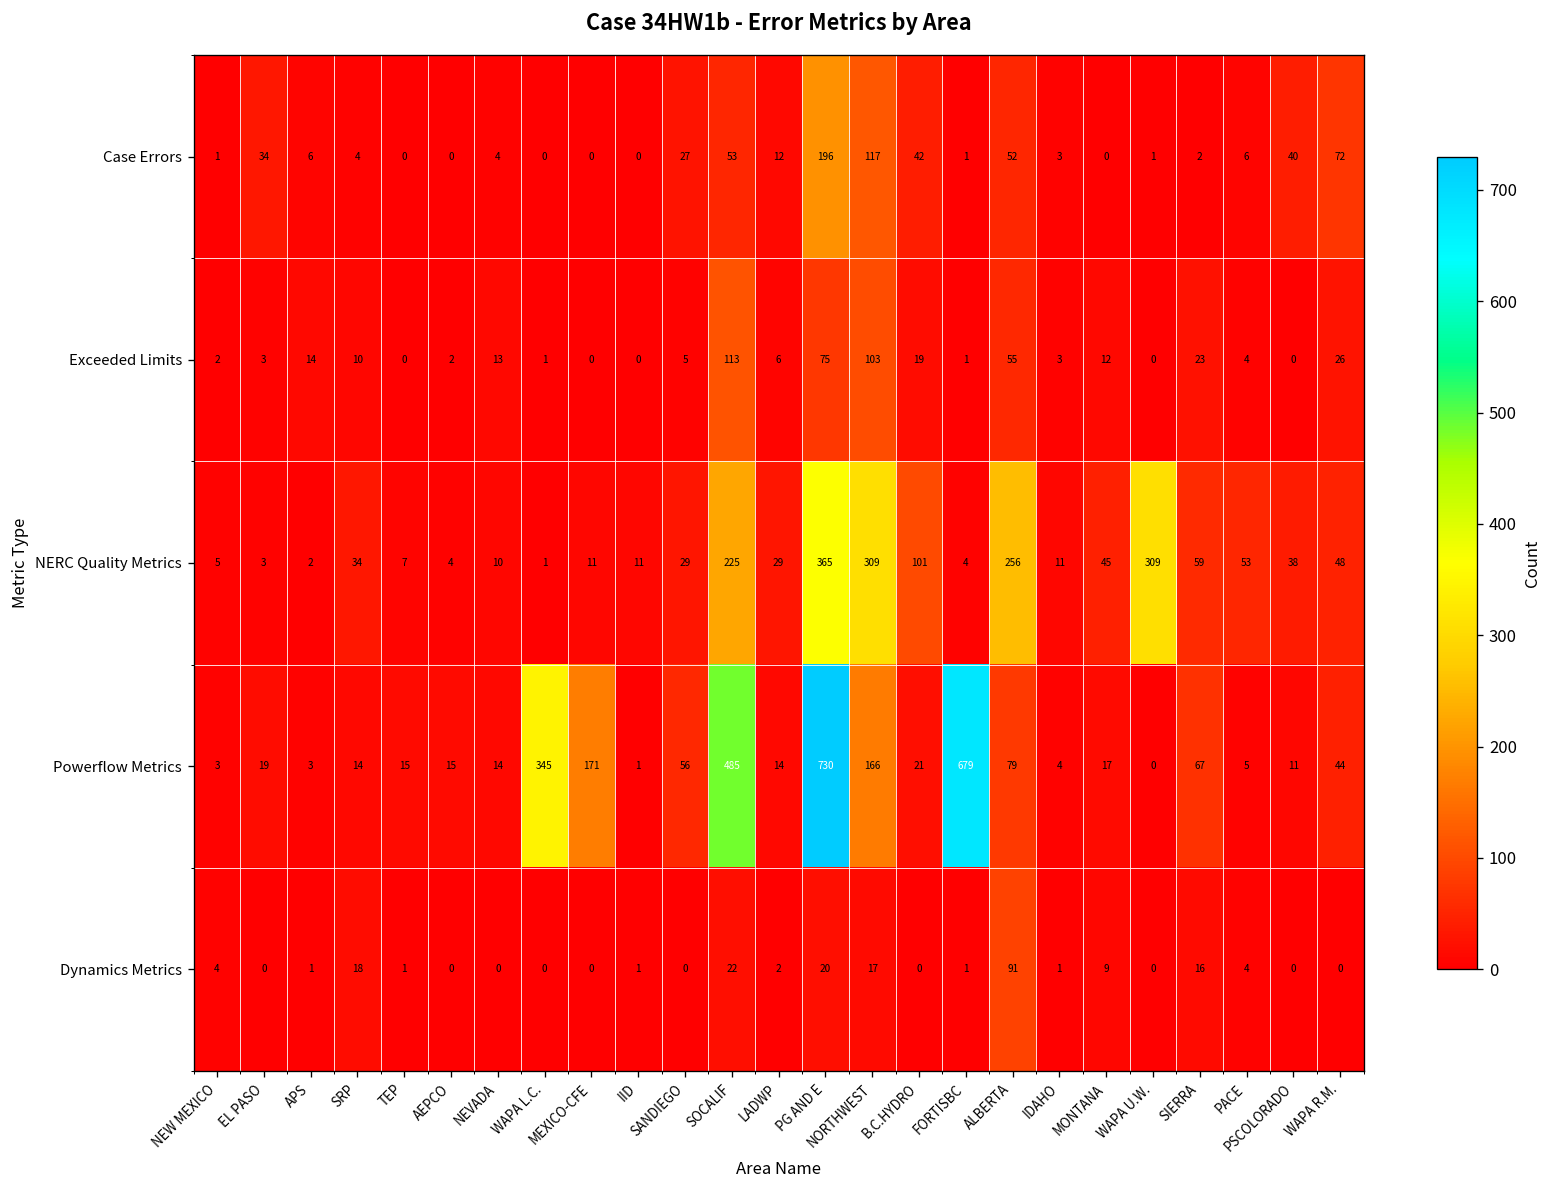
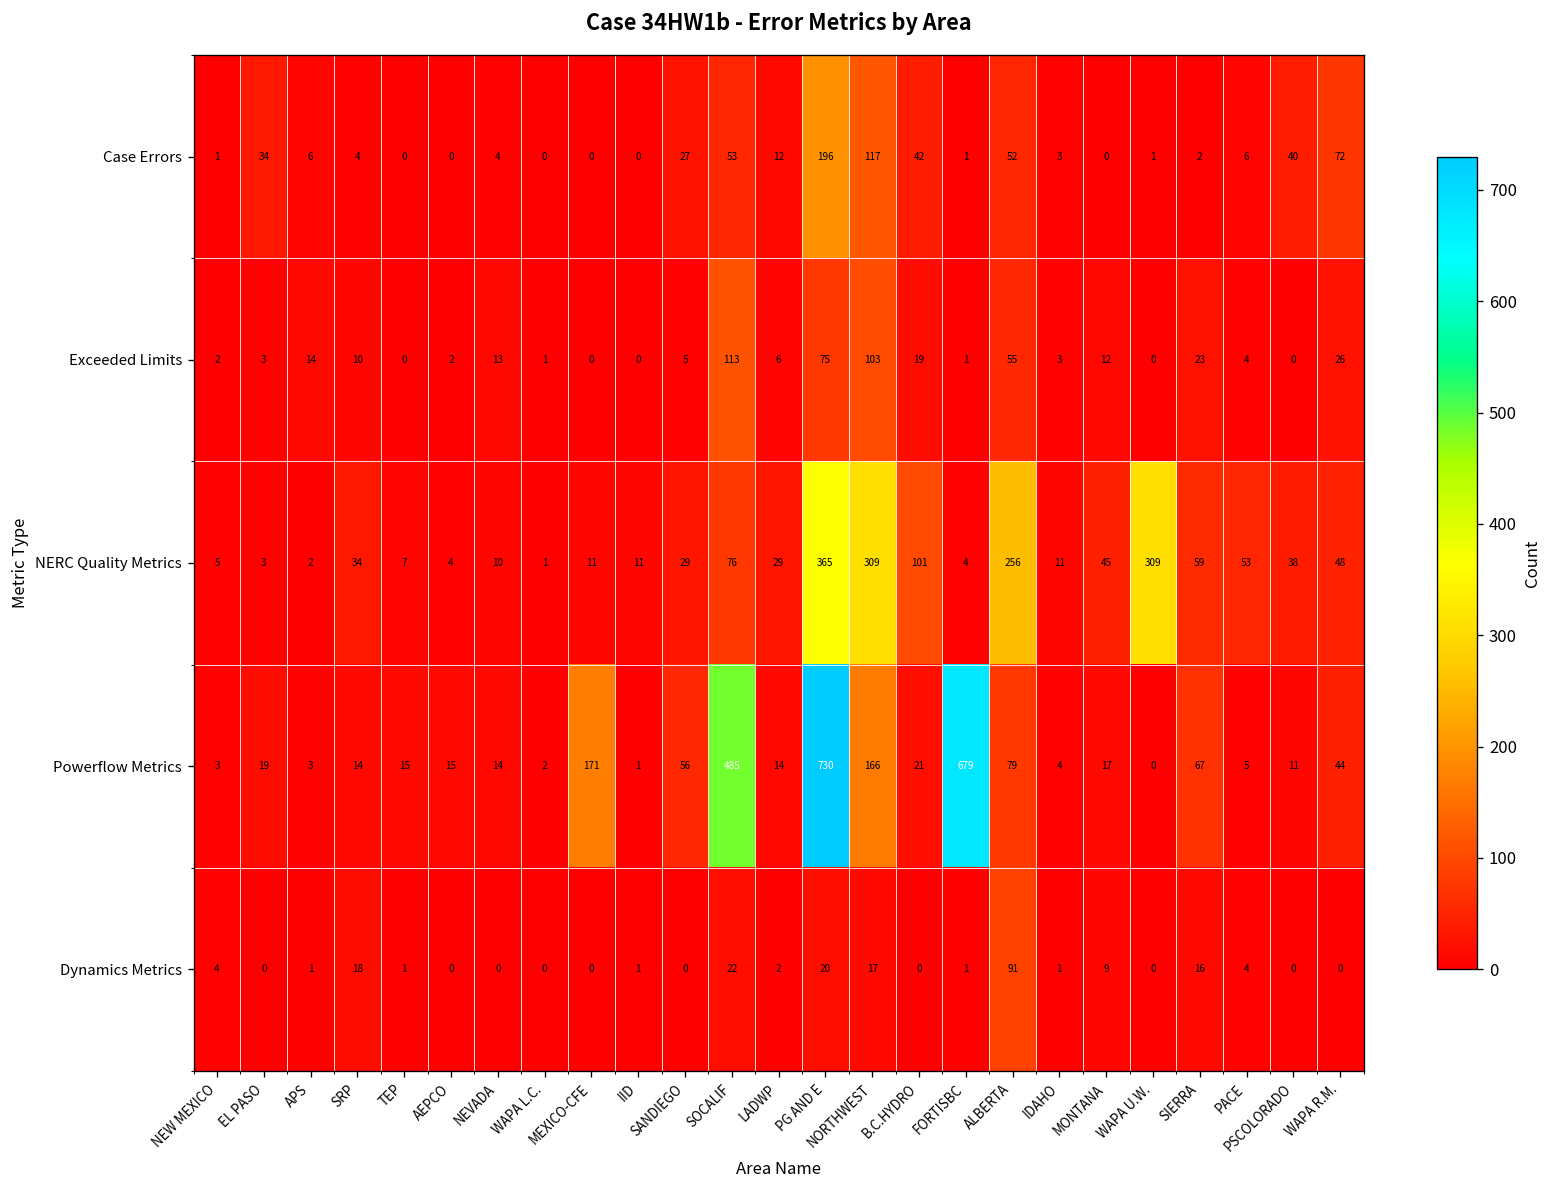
NERC Quality Metrics, SOCALIF: 225 -> 76
Powerflow Metrics, WAPA L.C.: 345 -> 2
